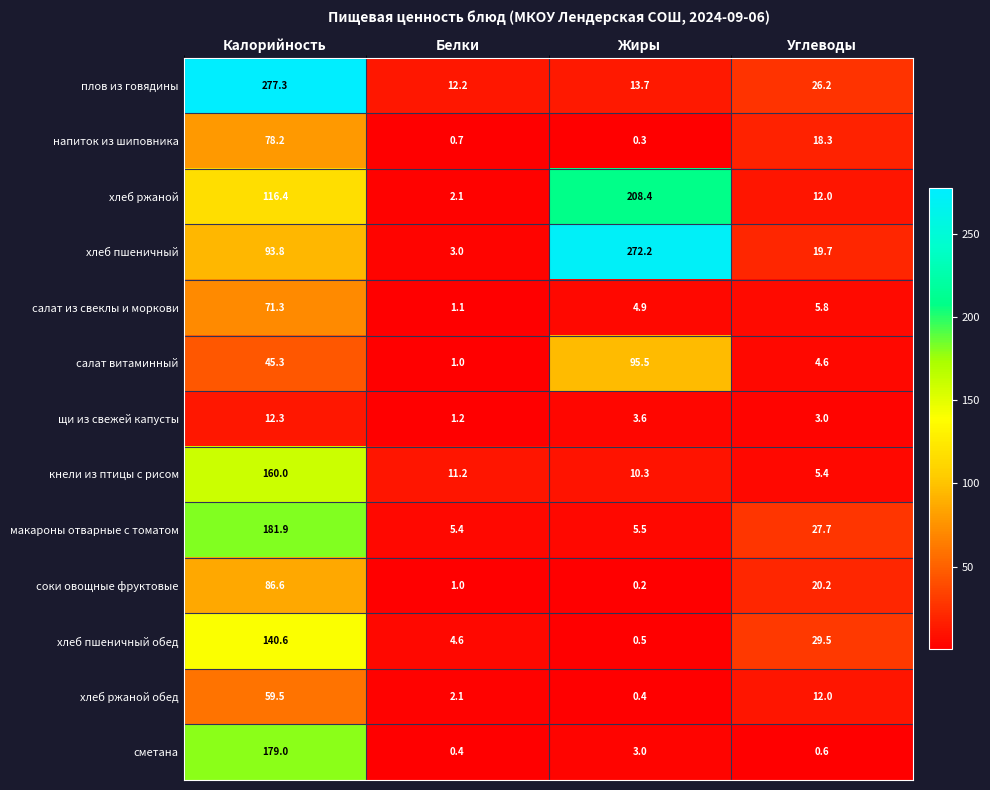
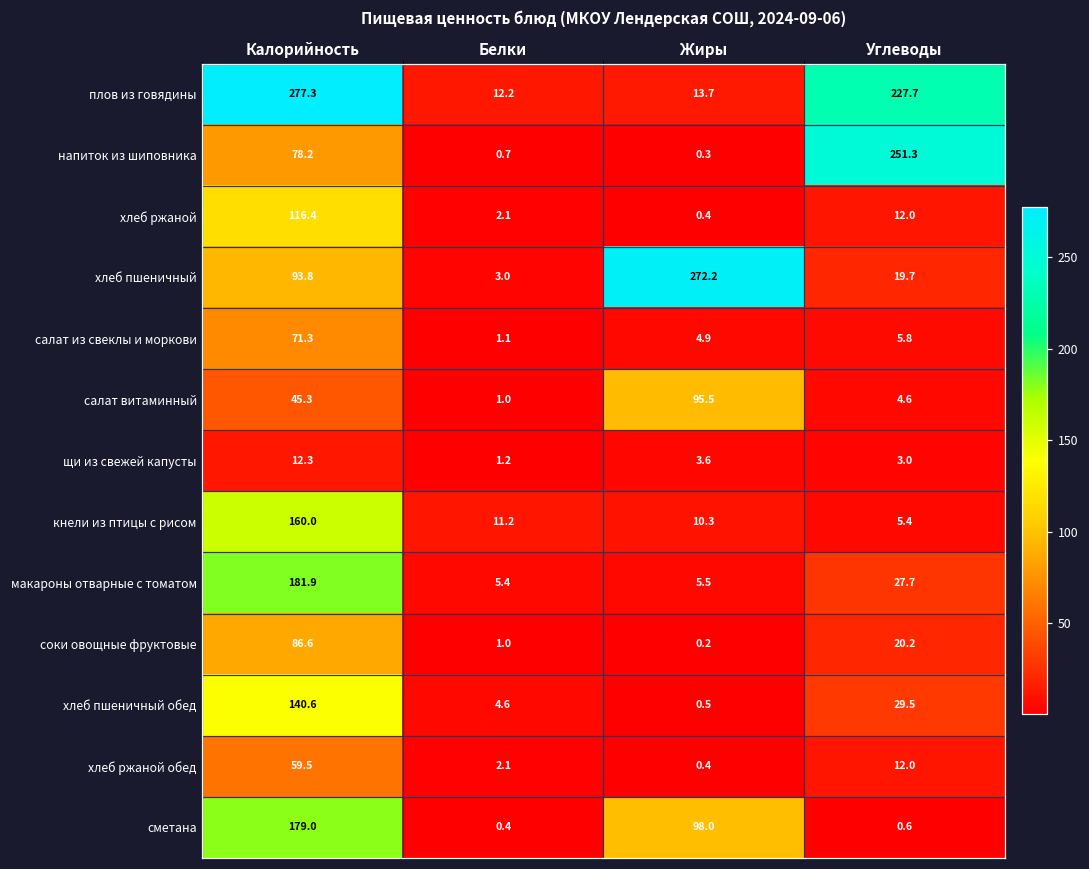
плов из говядины, Углеводы: 26.2 -> 227.7
напиток из шиповника, Углеводы: 18.3 -> 251.3
хлеб ржаной, Жиры: 208.4 -> 0.4
сметана, Жиры: 3.0 -> 98.0
